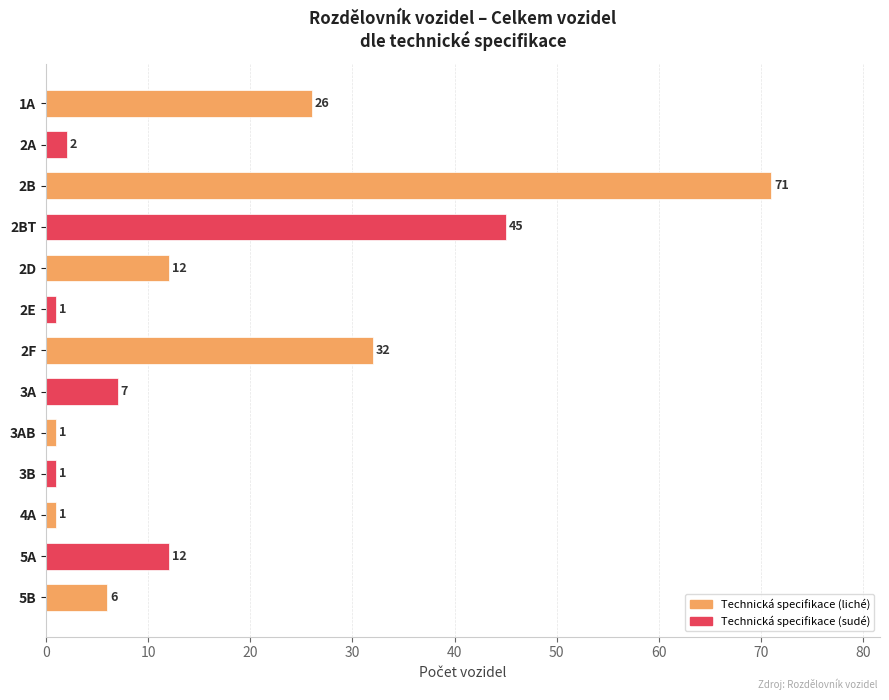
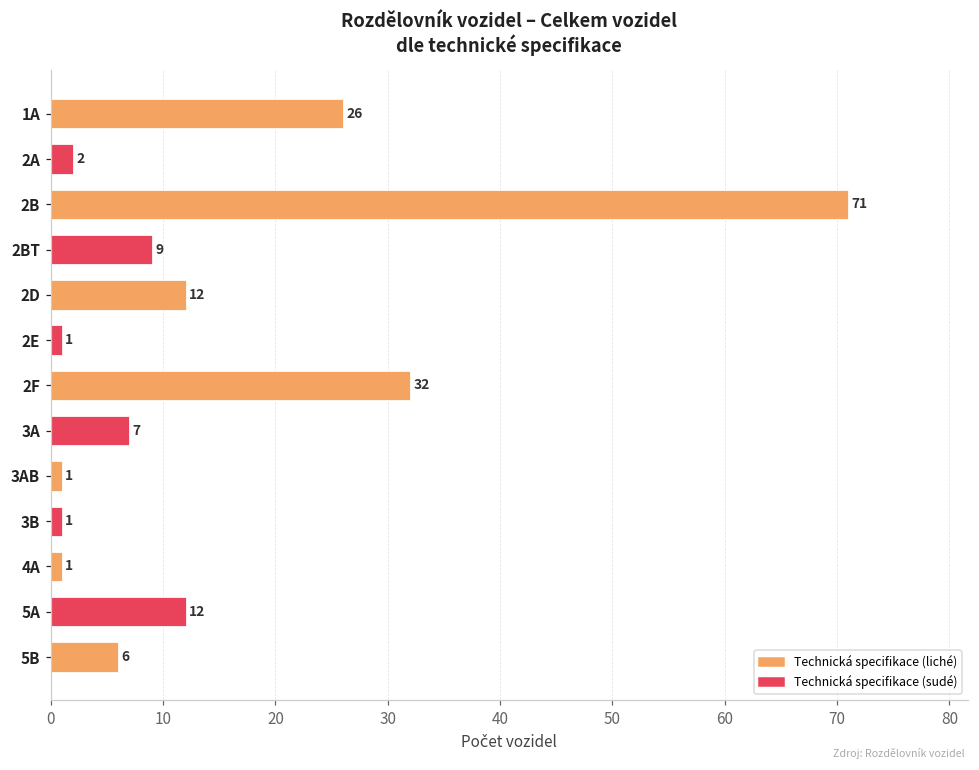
2BT: 45 -> 9
